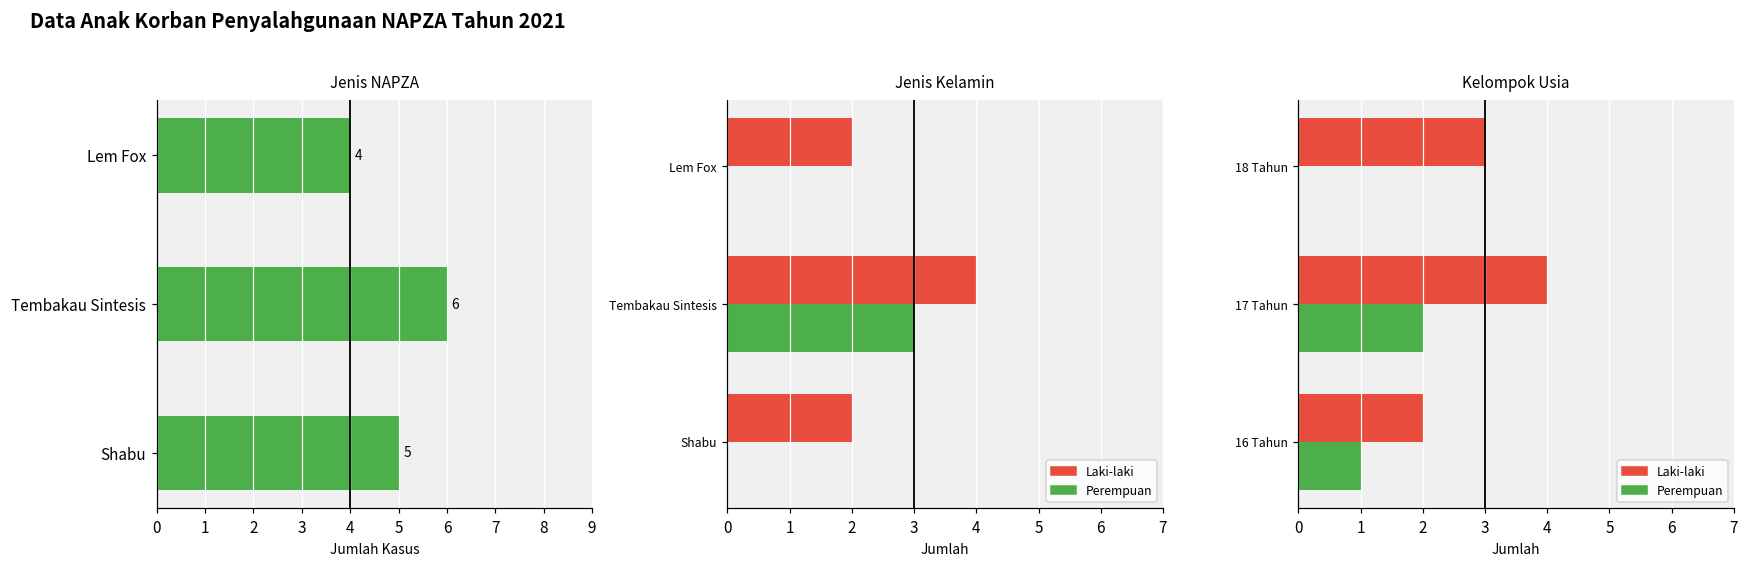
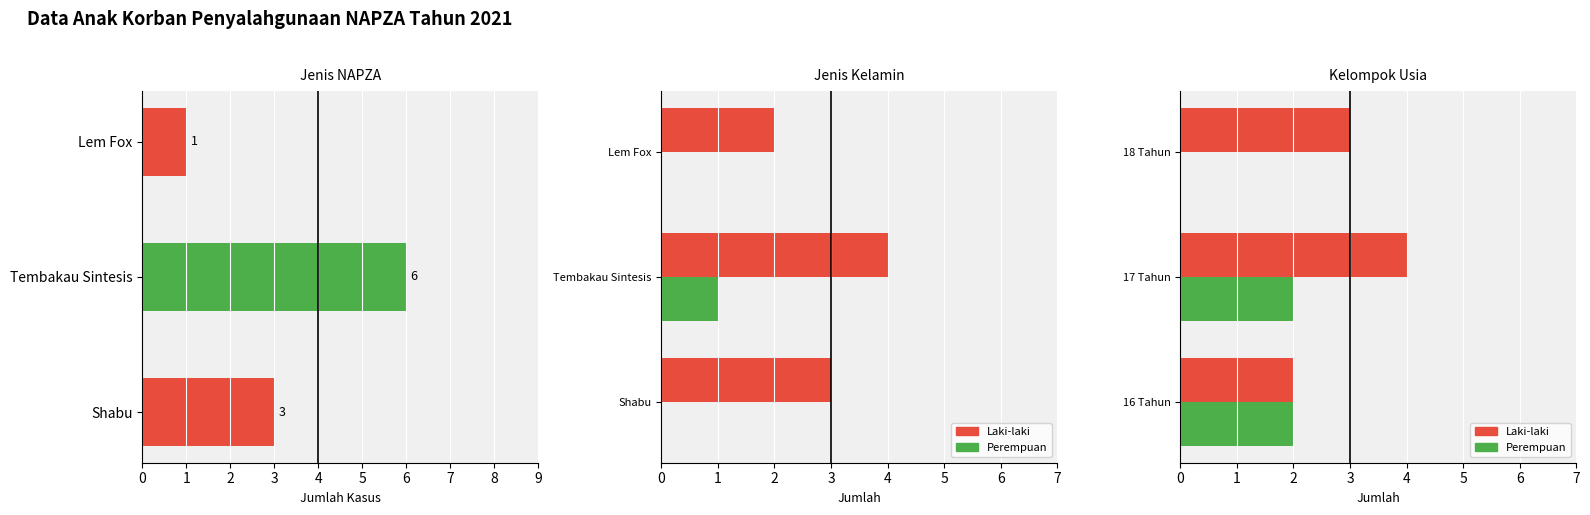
Jenis NAPZA, Lem Fox: 4 -> 1
Jenis NAPZA, Shabu: 5 -> 3
Jenis Kelamin, Perempuan, Tembakau Sintesis: 3 -> 1
Jenis Kelamin, Laki-laki, Shabu: 2 -> 3
Kelompok Usia, Perempuan, 16 Tahun: 1 -> 2
